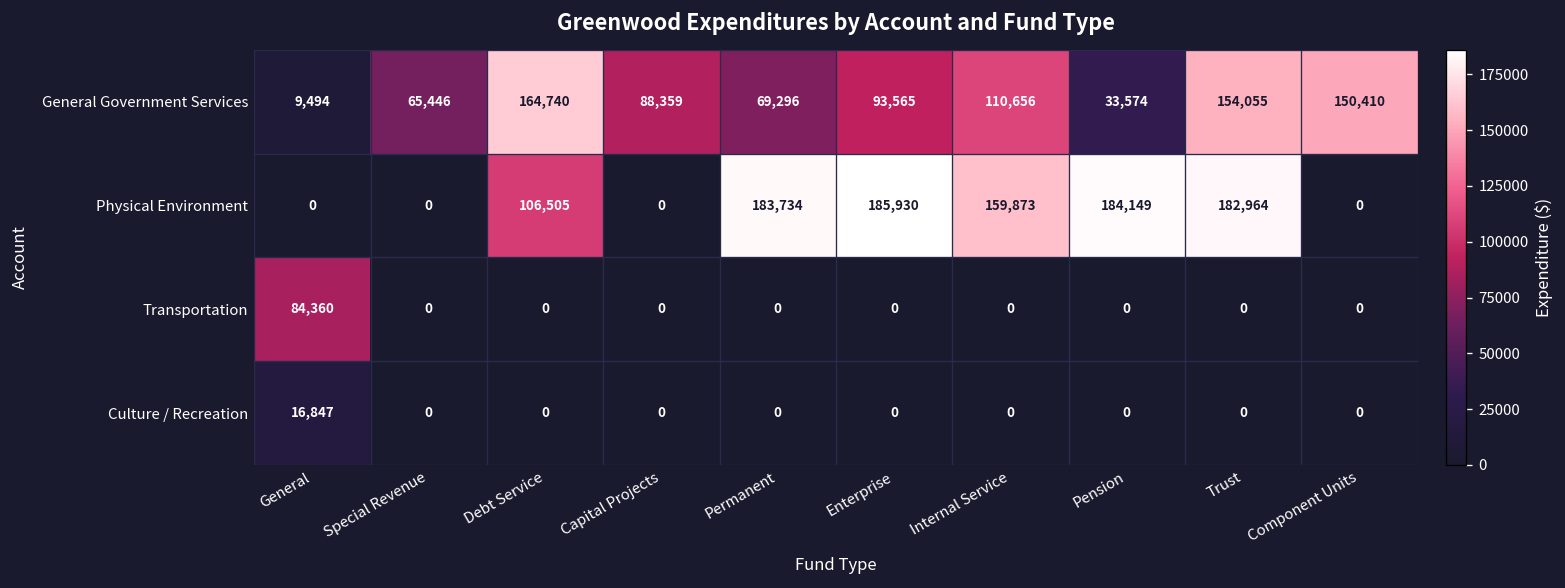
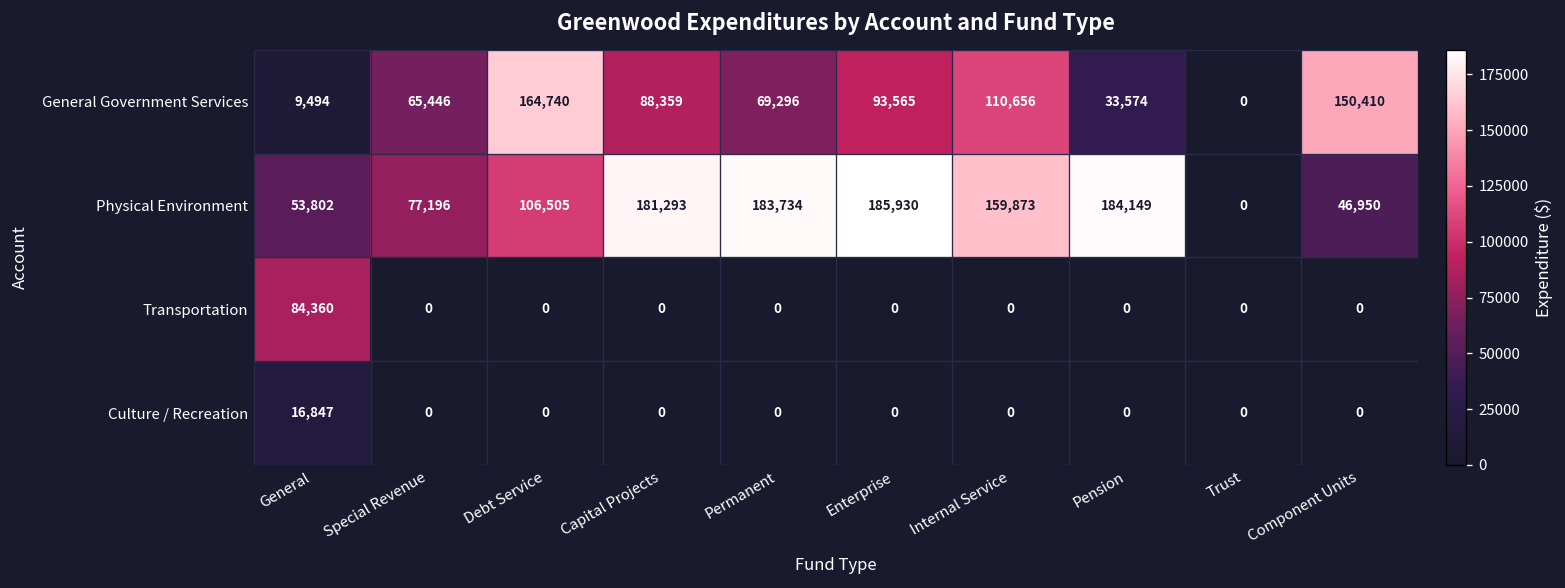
General Government Services, Trust: 154,055 -> 0
Physical Environment, General: 0 -> 53,802
Physical Environment, Special Revenue: 0 -> 77,196
Physical Environment, Capital Projects: 0 -> 181,293
Physical Environment, Trust: 182,964 -> 0
Physical Environment, Component Units: 0 -> 46,950
